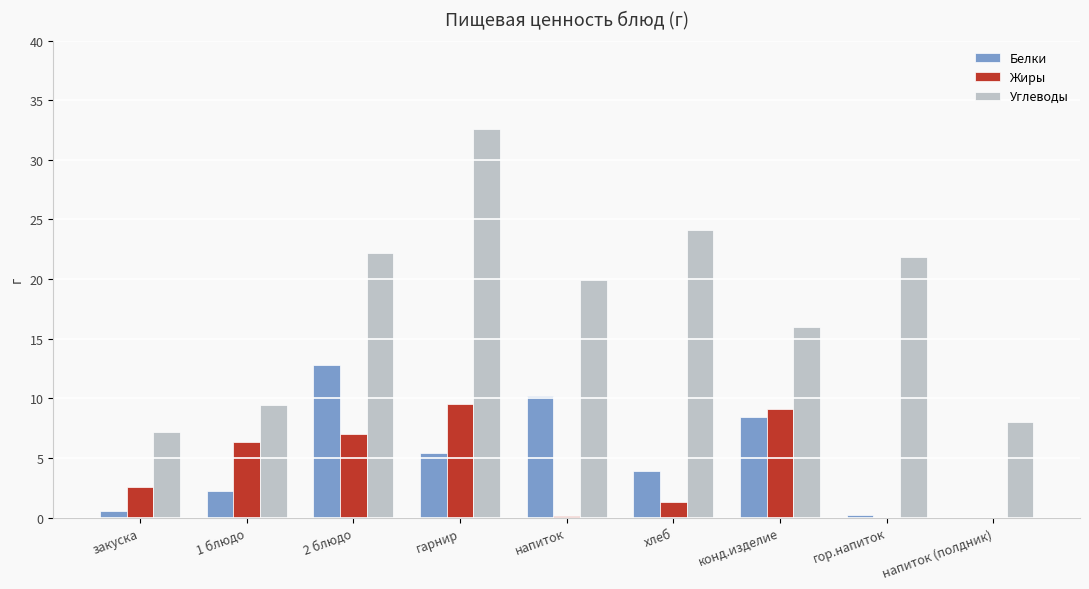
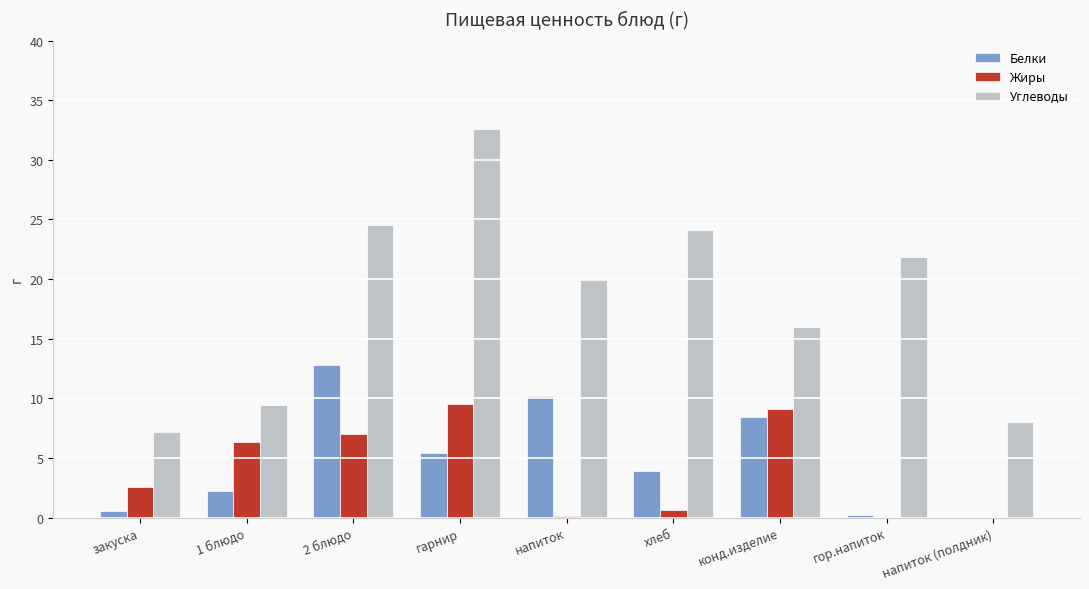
Углеводы, 2 блюдо: 22.2 -> 24.5
Жиры, хлеб: 1.3 -> 0.6
